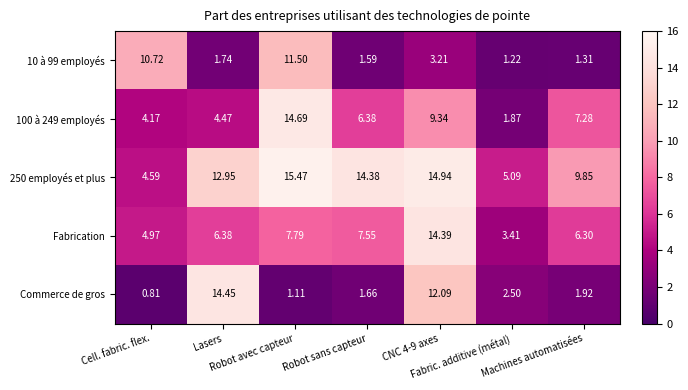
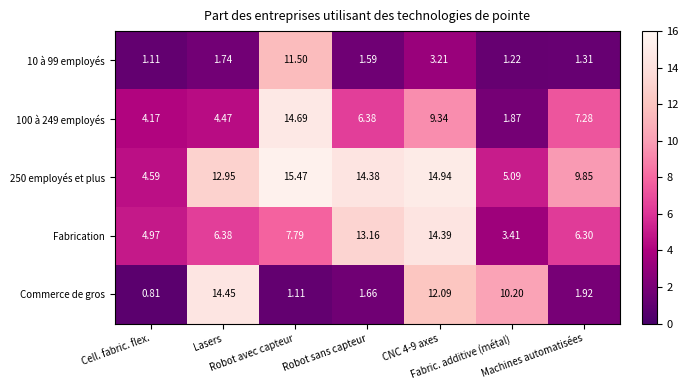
10 à 99 employés, Cell. fabric. flex.: 10.72 -> 1.11
Fabrication, Robot sans capteur: 7.55 -> 13.16
Commerce de gros, Fabric. additive (métal): 2.50 -> 10.20
